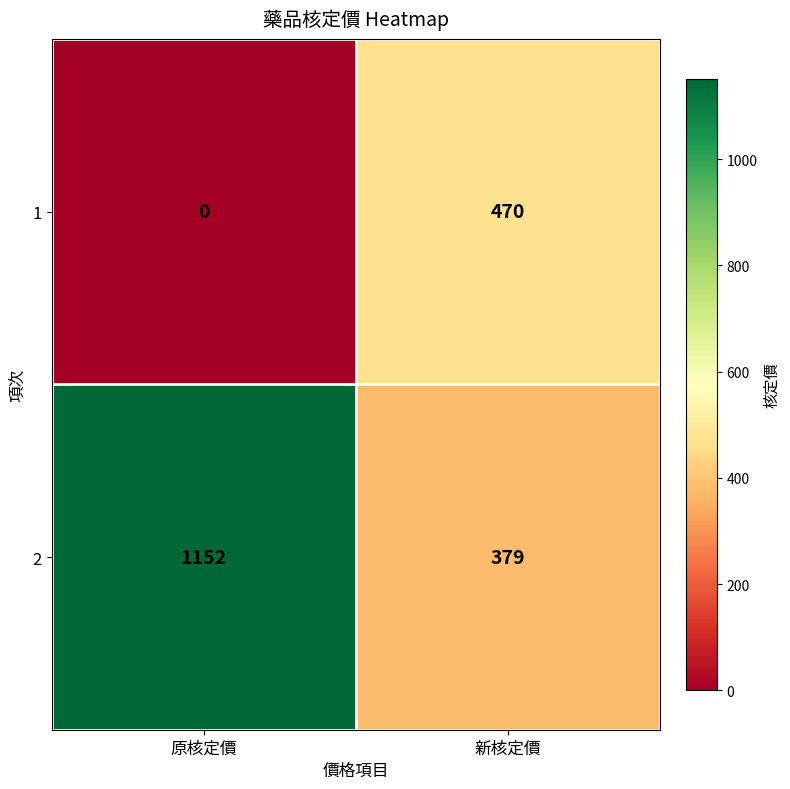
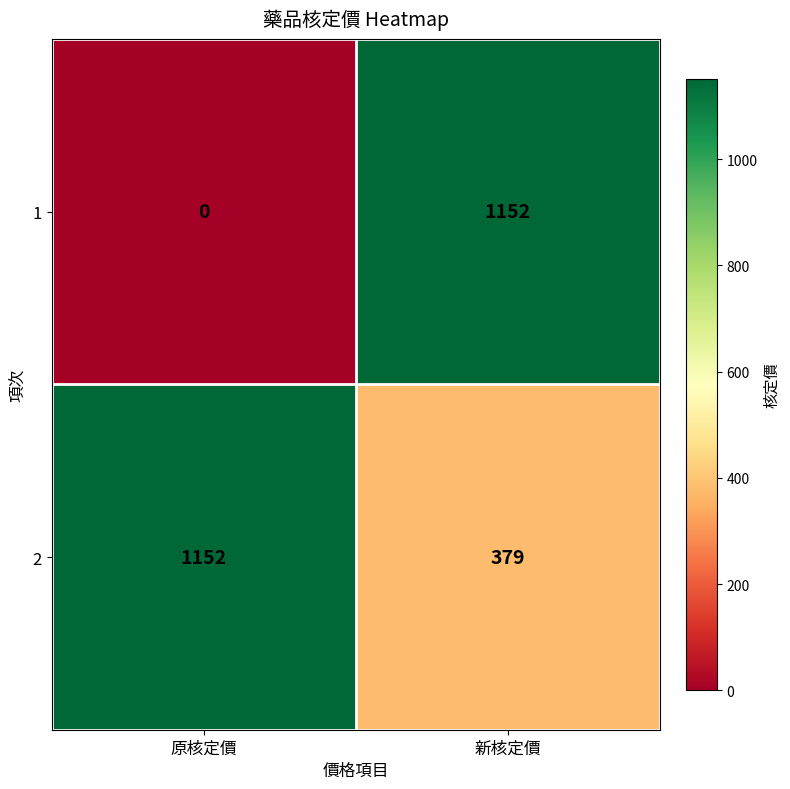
1, 新核定價: 470 -> 1152
